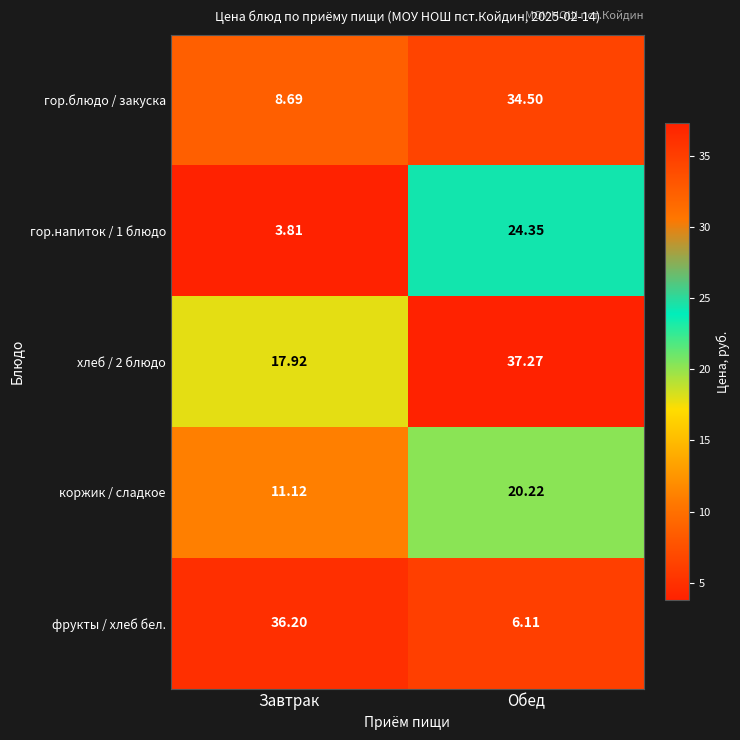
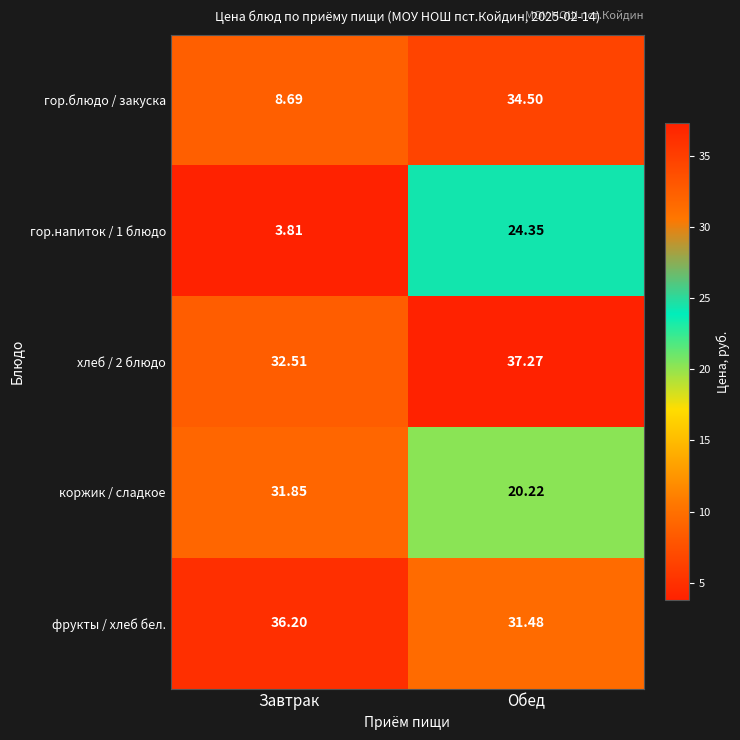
хлеб / 2 блюдо, Завтрак: 17.92 -> 32.51
коржик / сладкое, Завтрак: 11.12 -> 31.85
фрукты / хлеб бел., Обед: 6.11 -> 31.48
